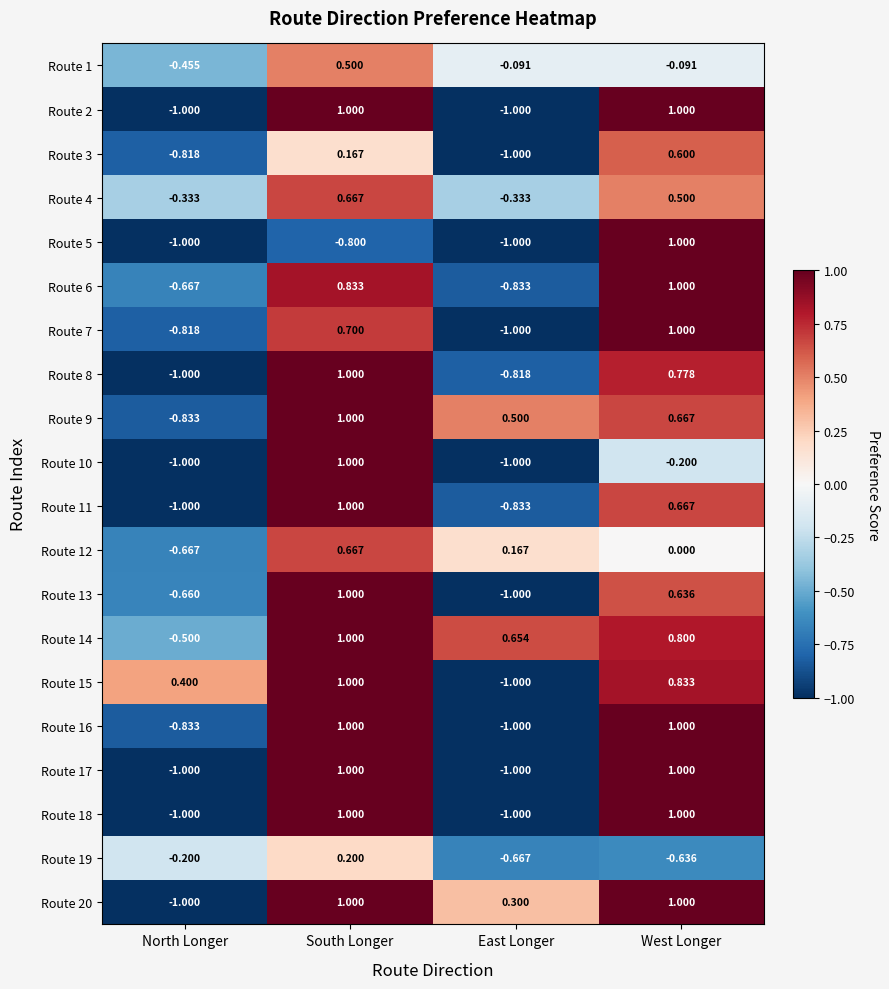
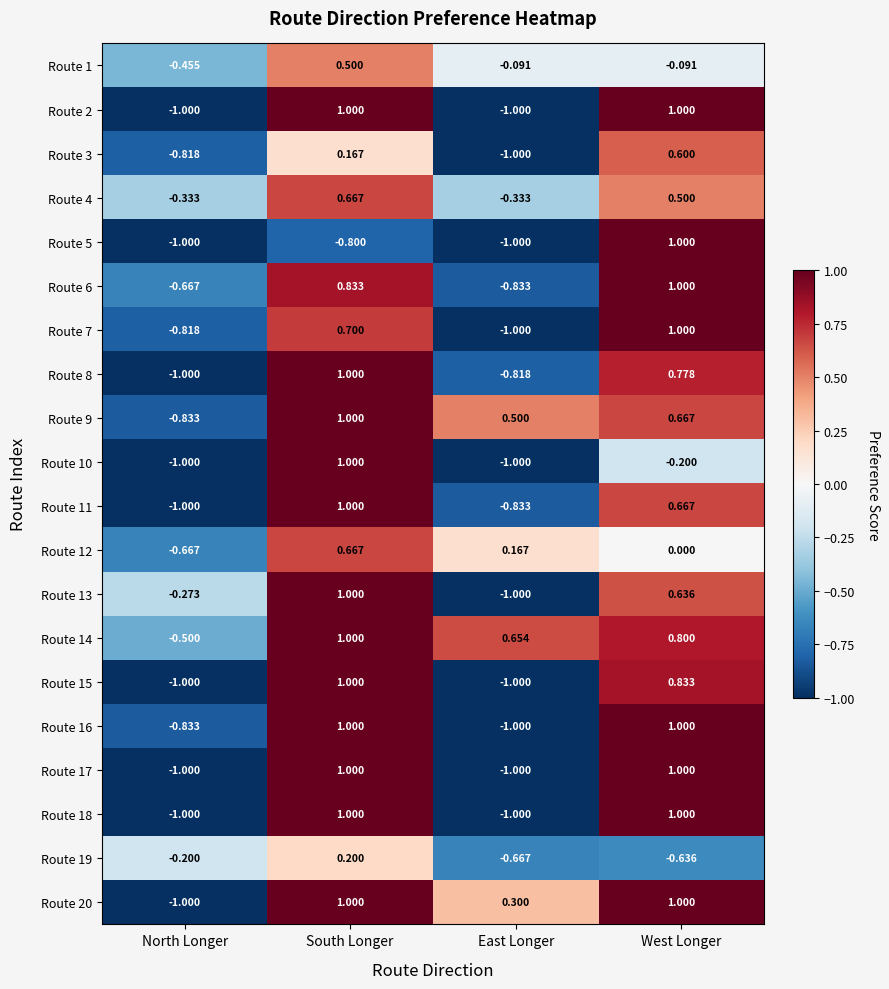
Route 13, North Longer: -0.660 -> -0.273
Route 15, North Longer: 0.400 -> -1.000
